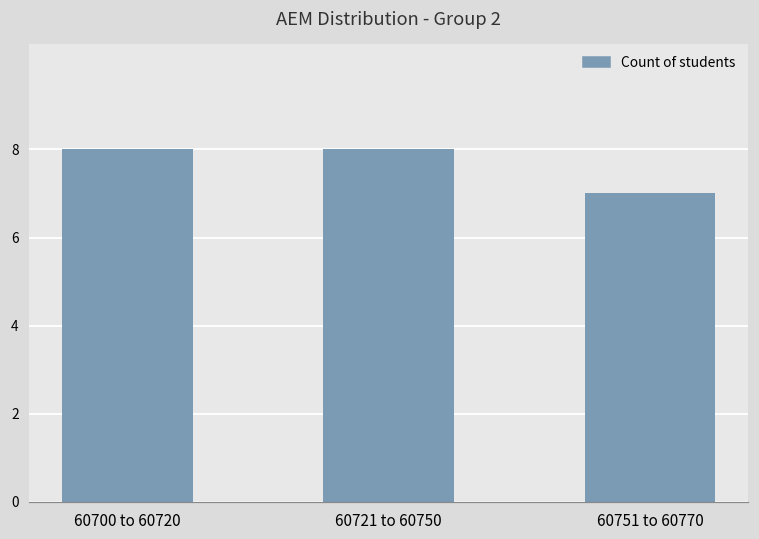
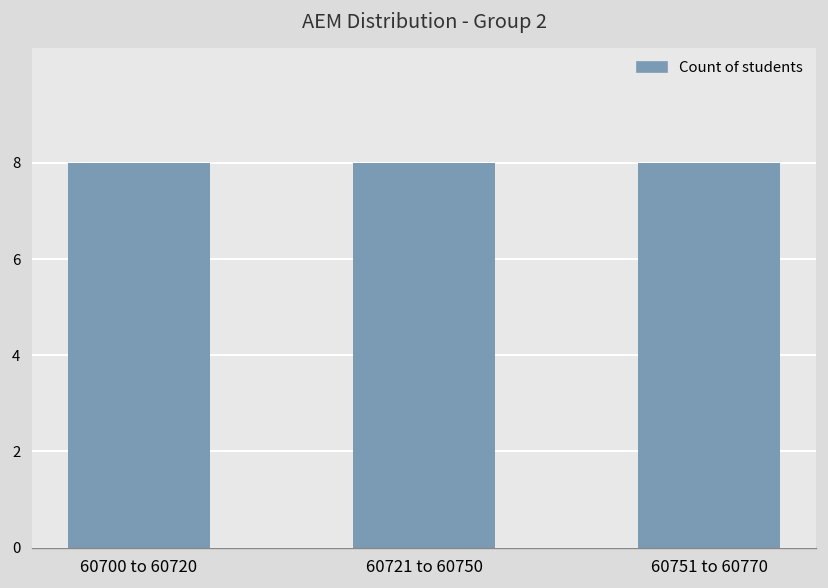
60751 to 60770: 7 -> 8
